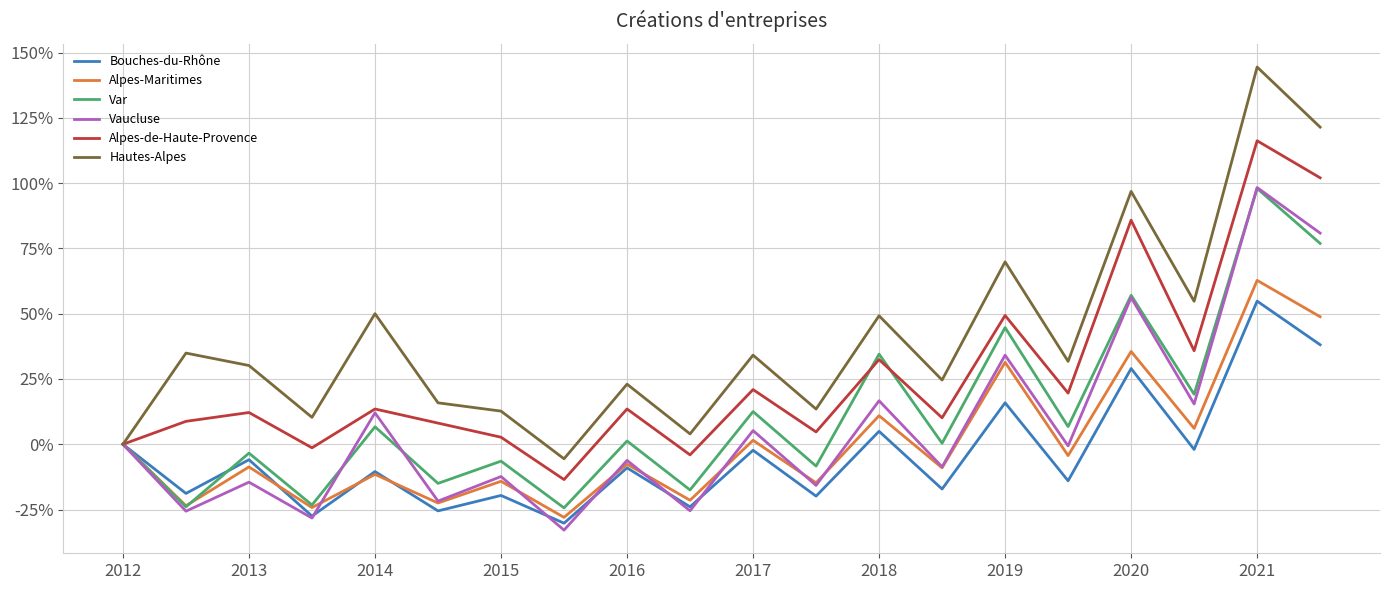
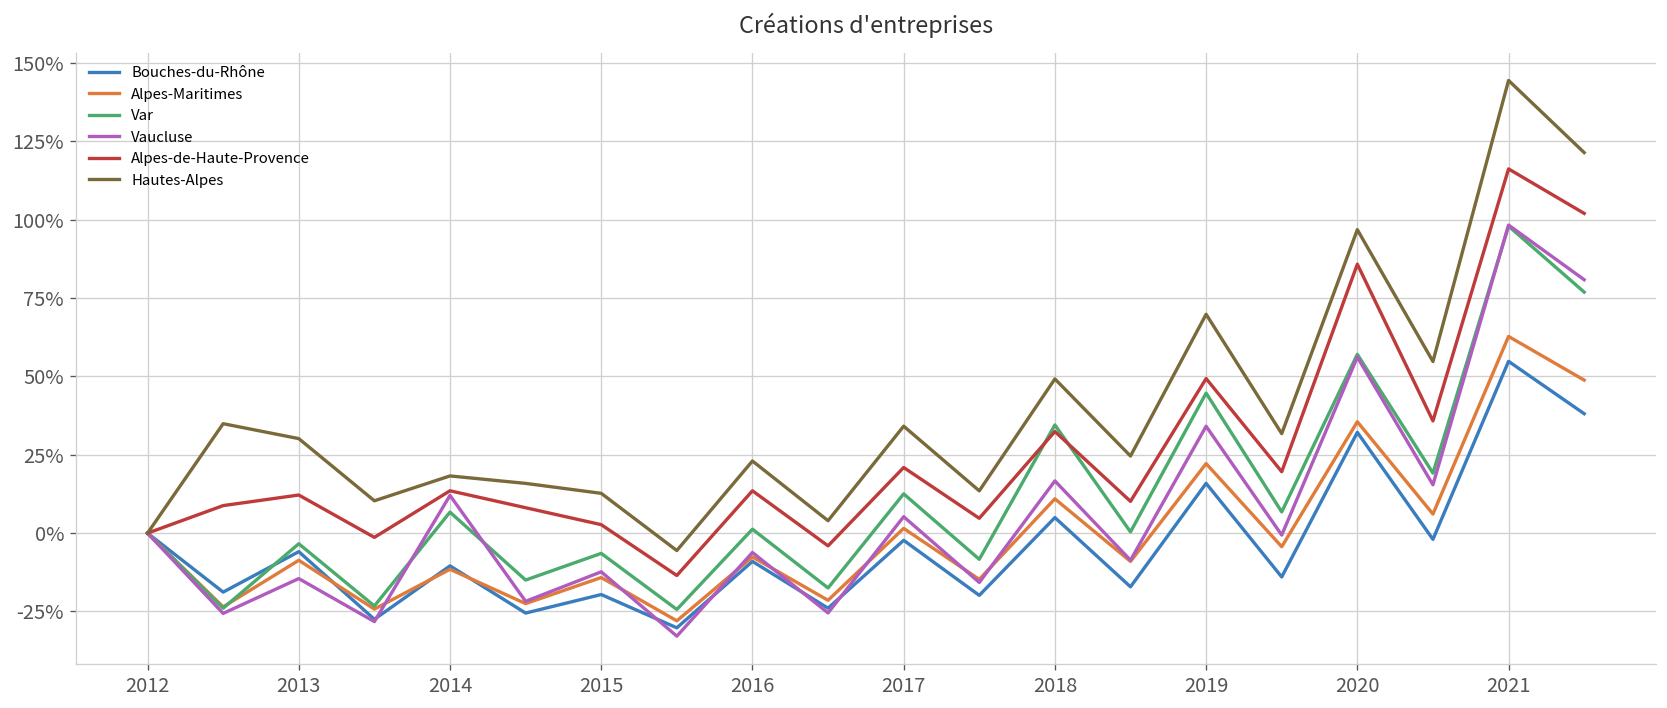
Hautes-Alpes, 2014: 50% -> 18%
Alpes-Maritimes, 2019: 31% -> 22%
Bouches-du-Rhône, 2020: 29% -> 32%
